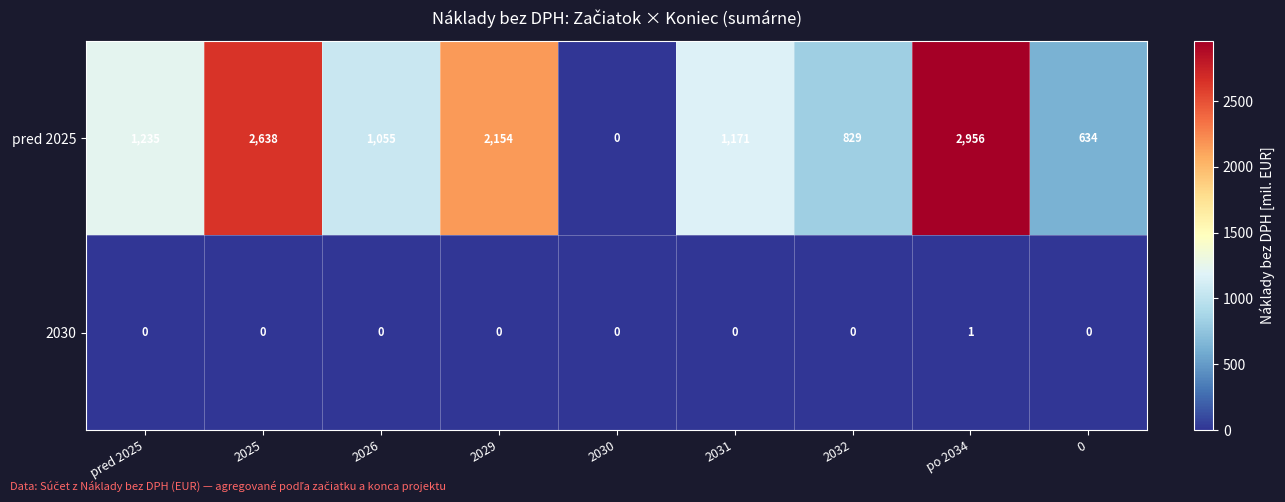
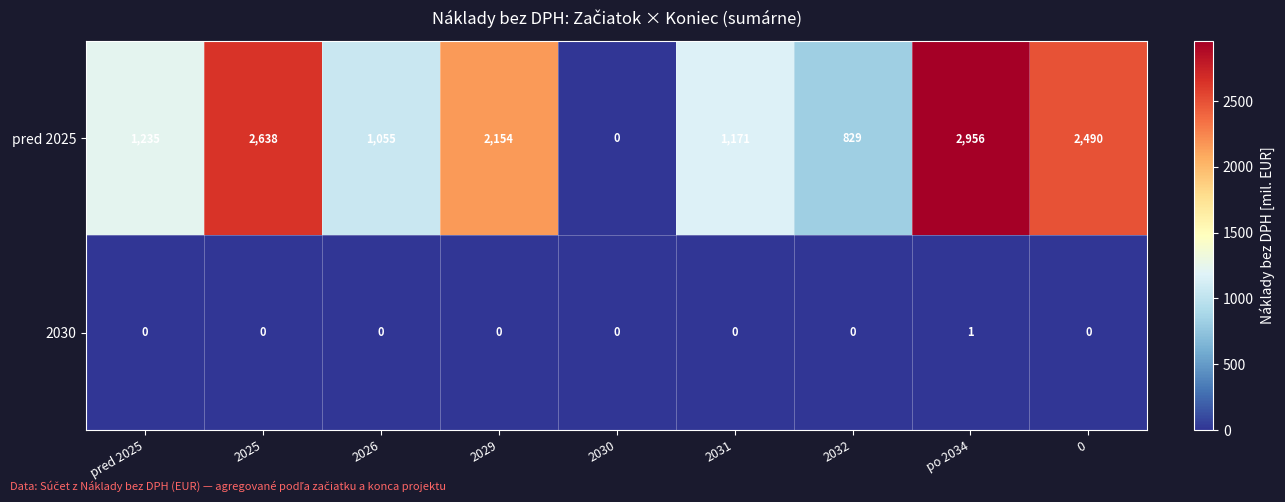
pred 2025, 0: 634 -> 2,490
